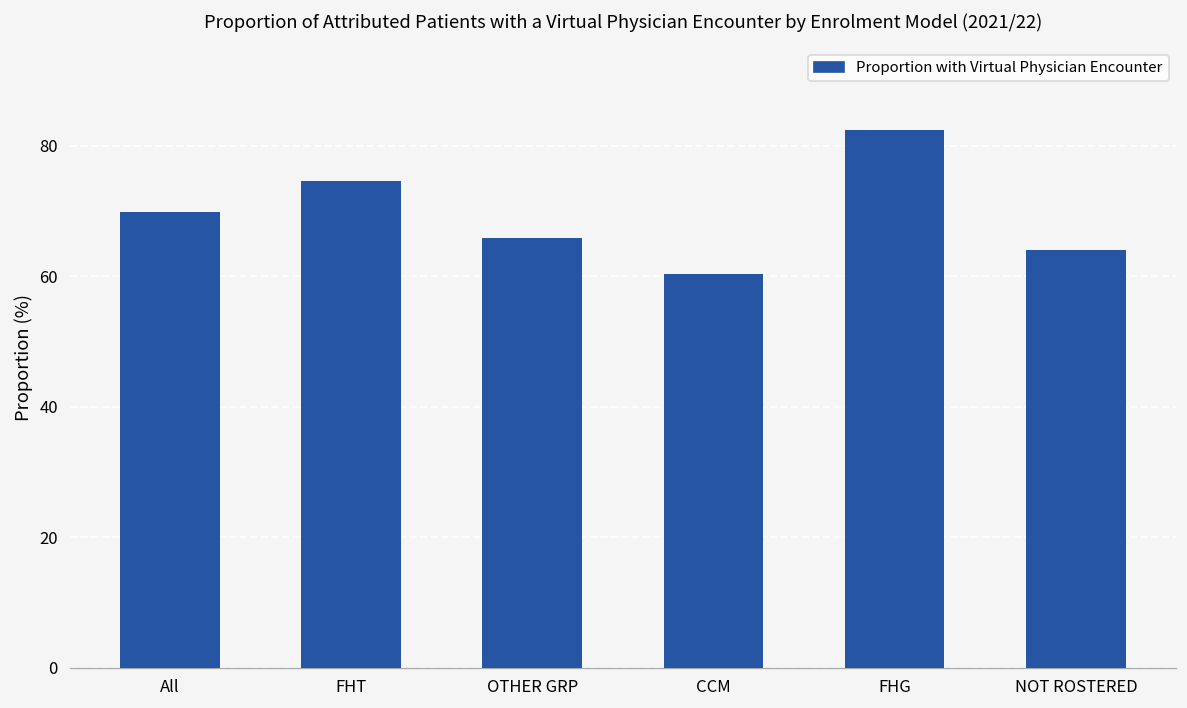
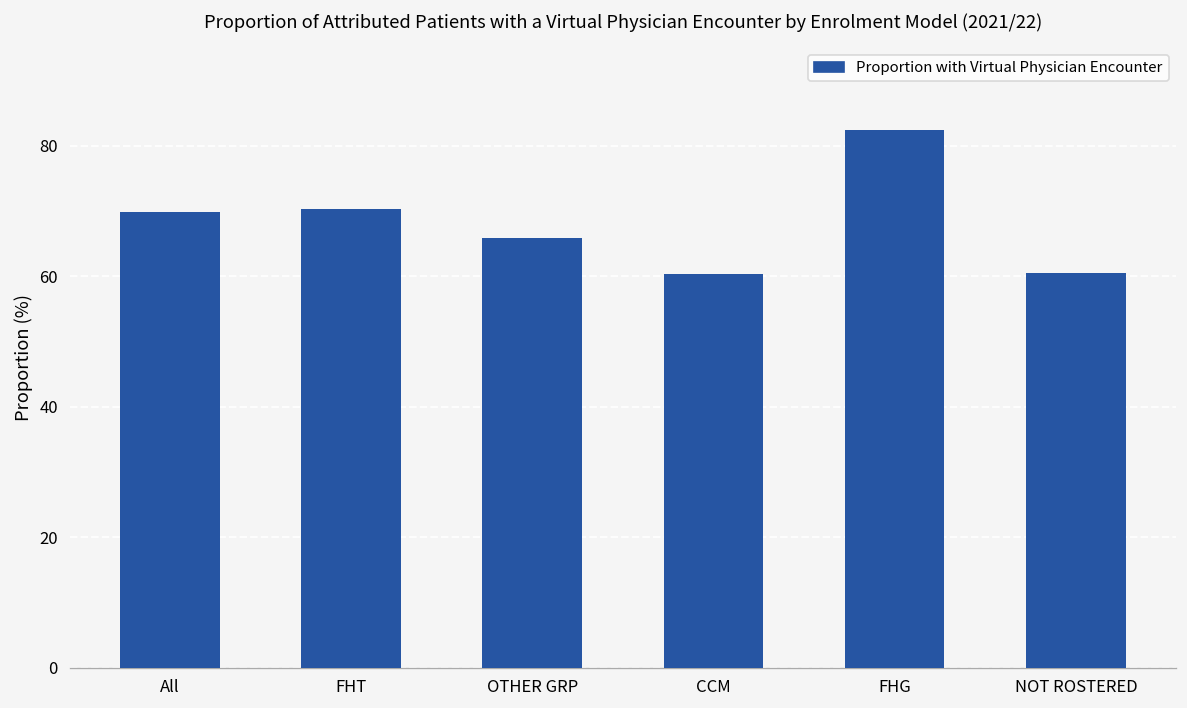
FHT: 75 -> 70
NOT ROSTERED: 64 -> 61
